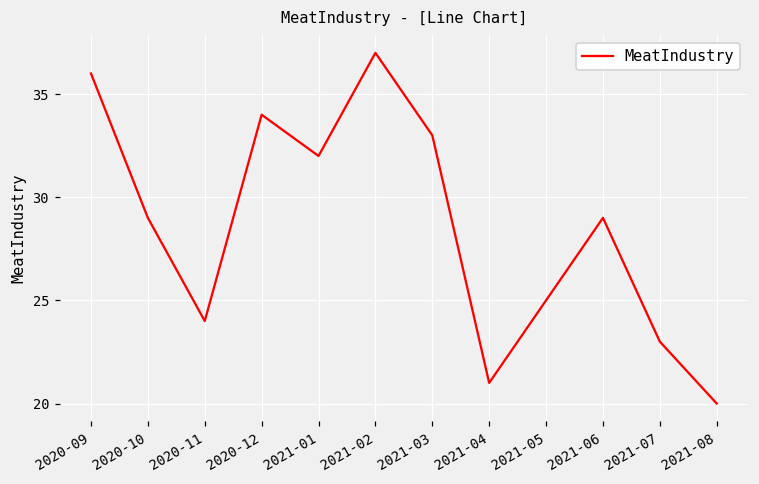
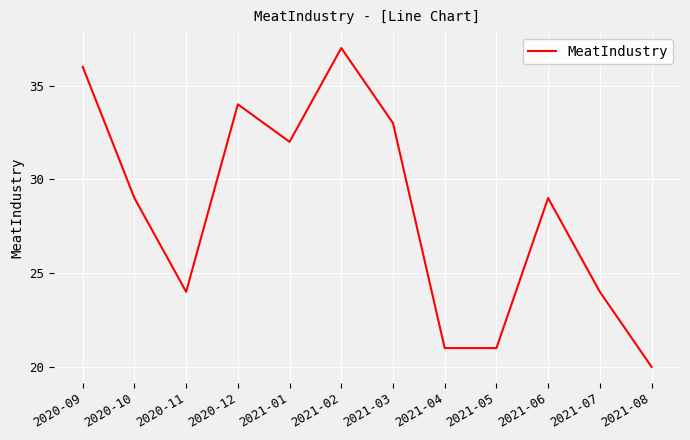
2021-05: 25 -> 21
2021-07: 23 -> 24
